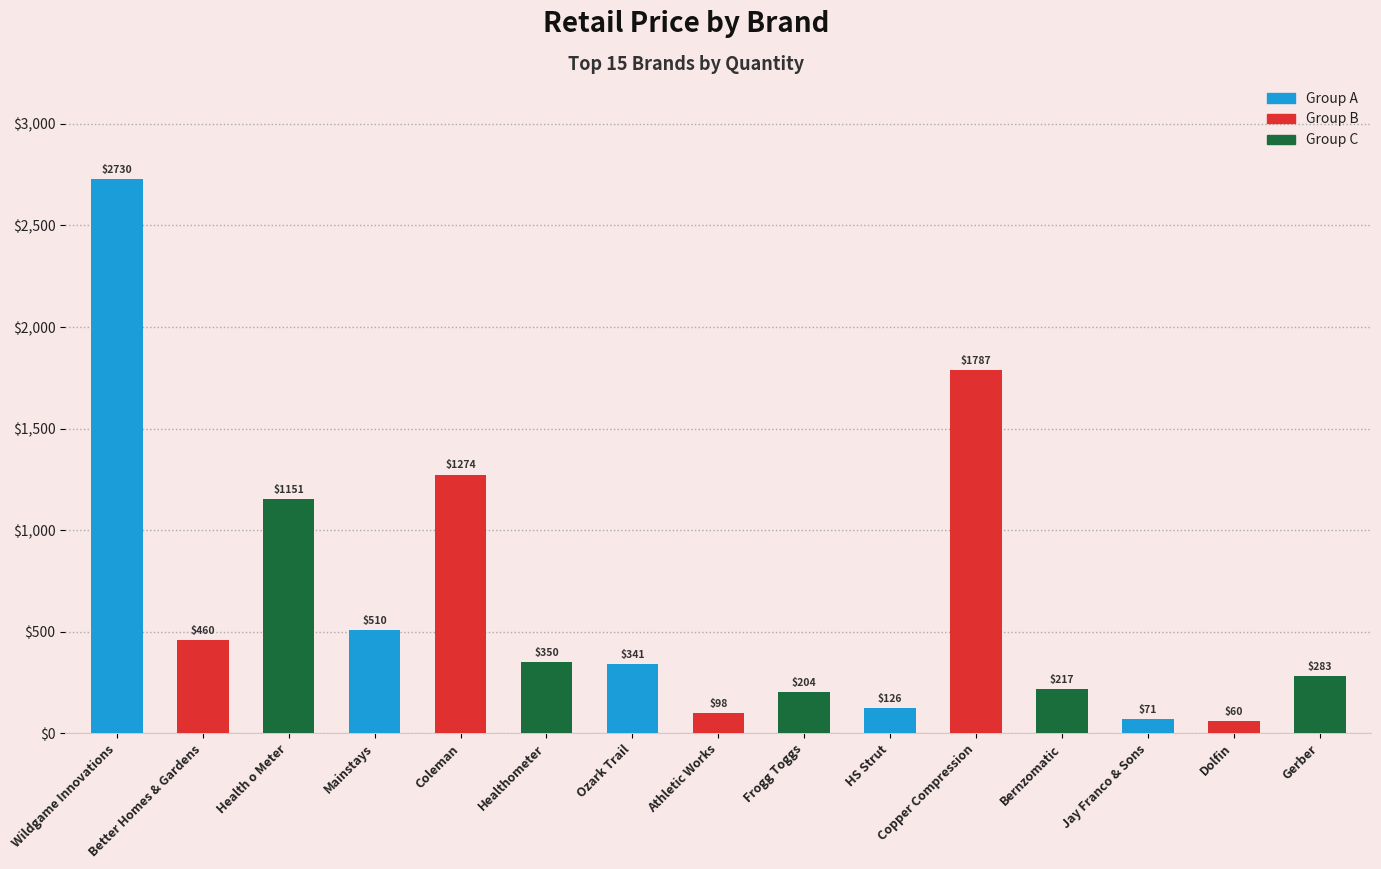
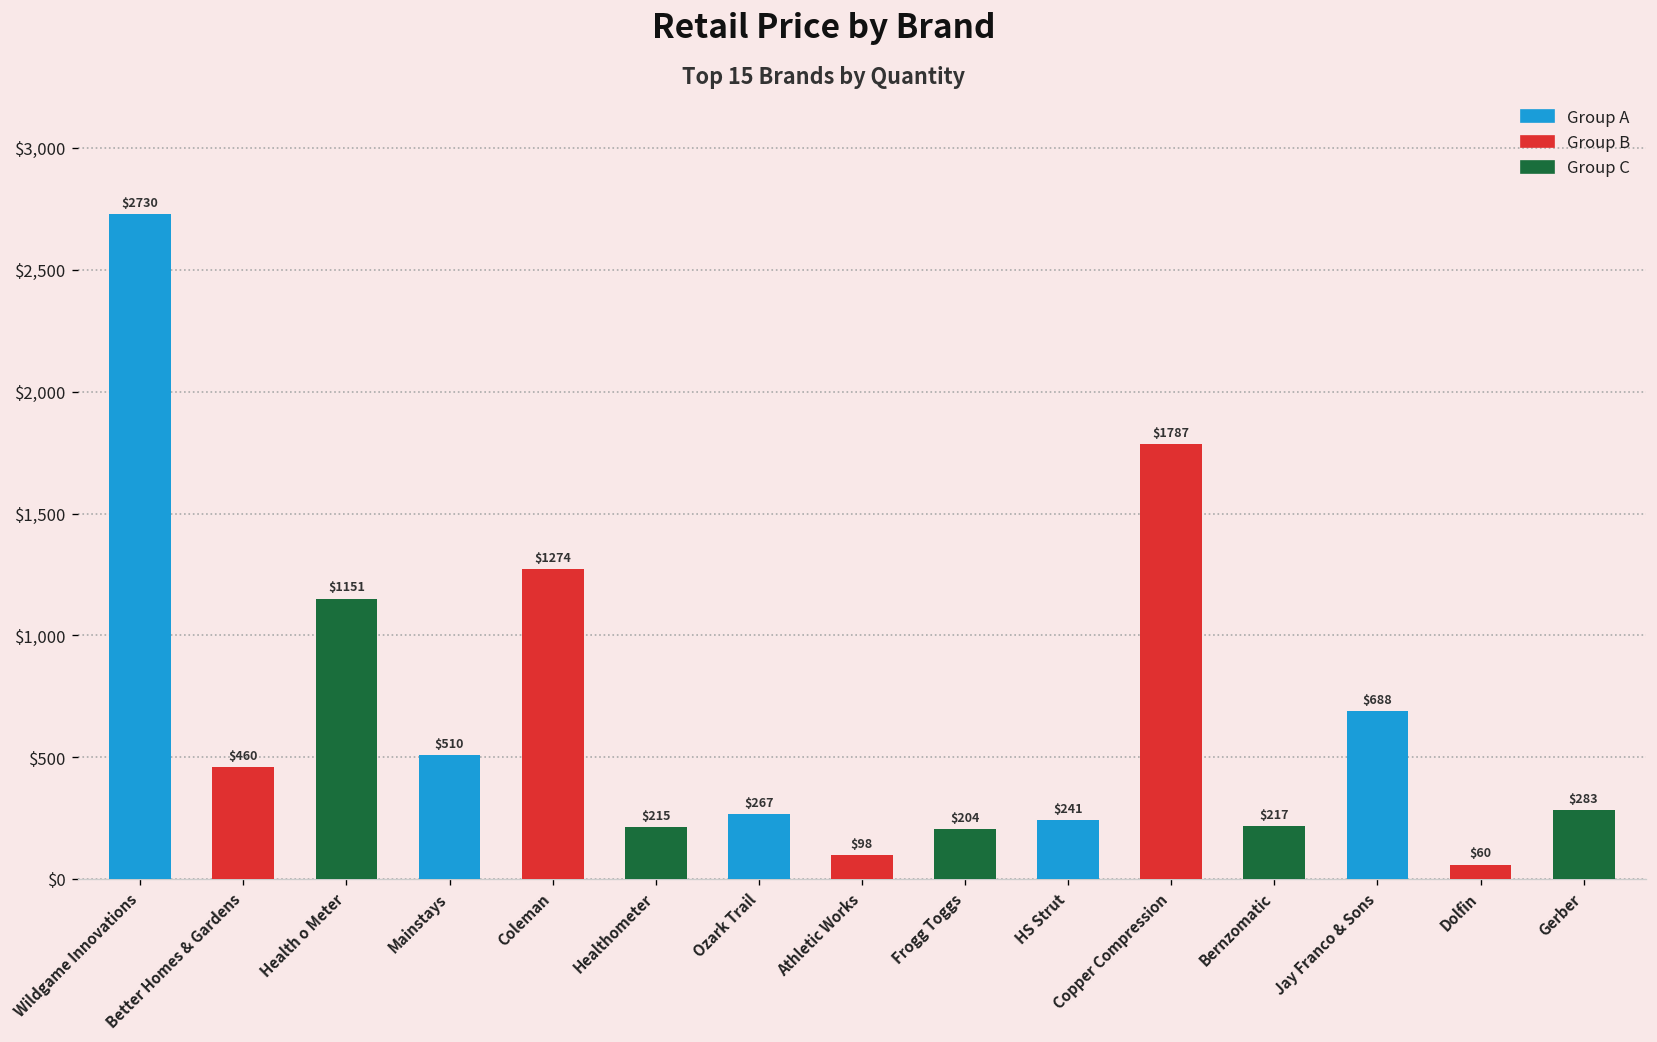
Healthometer: $350 -> $215
Ozark Trail: $341 -> $267
HS Strut: $126 -> $241
Jay Franco & Sons: $71 -> $688
